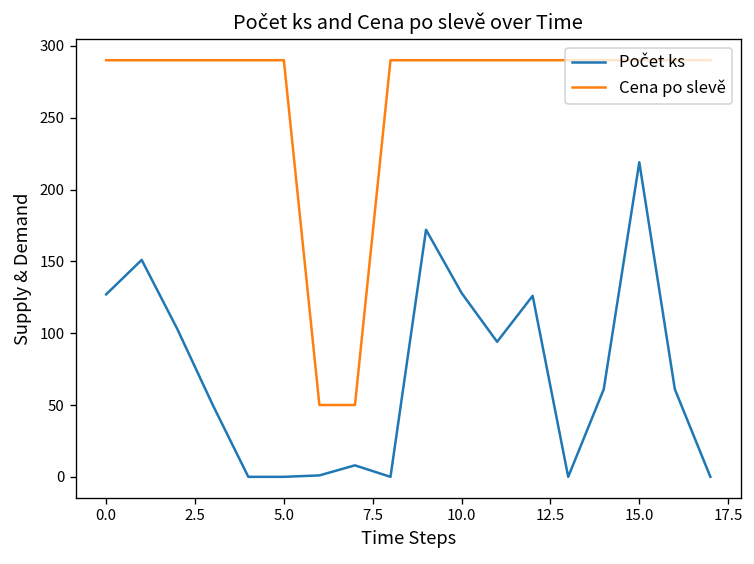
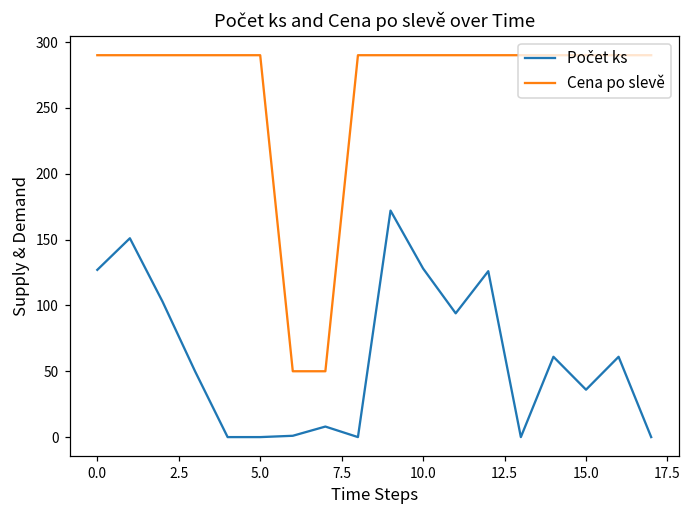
Počet ks, 15.0: 219 -> 36
